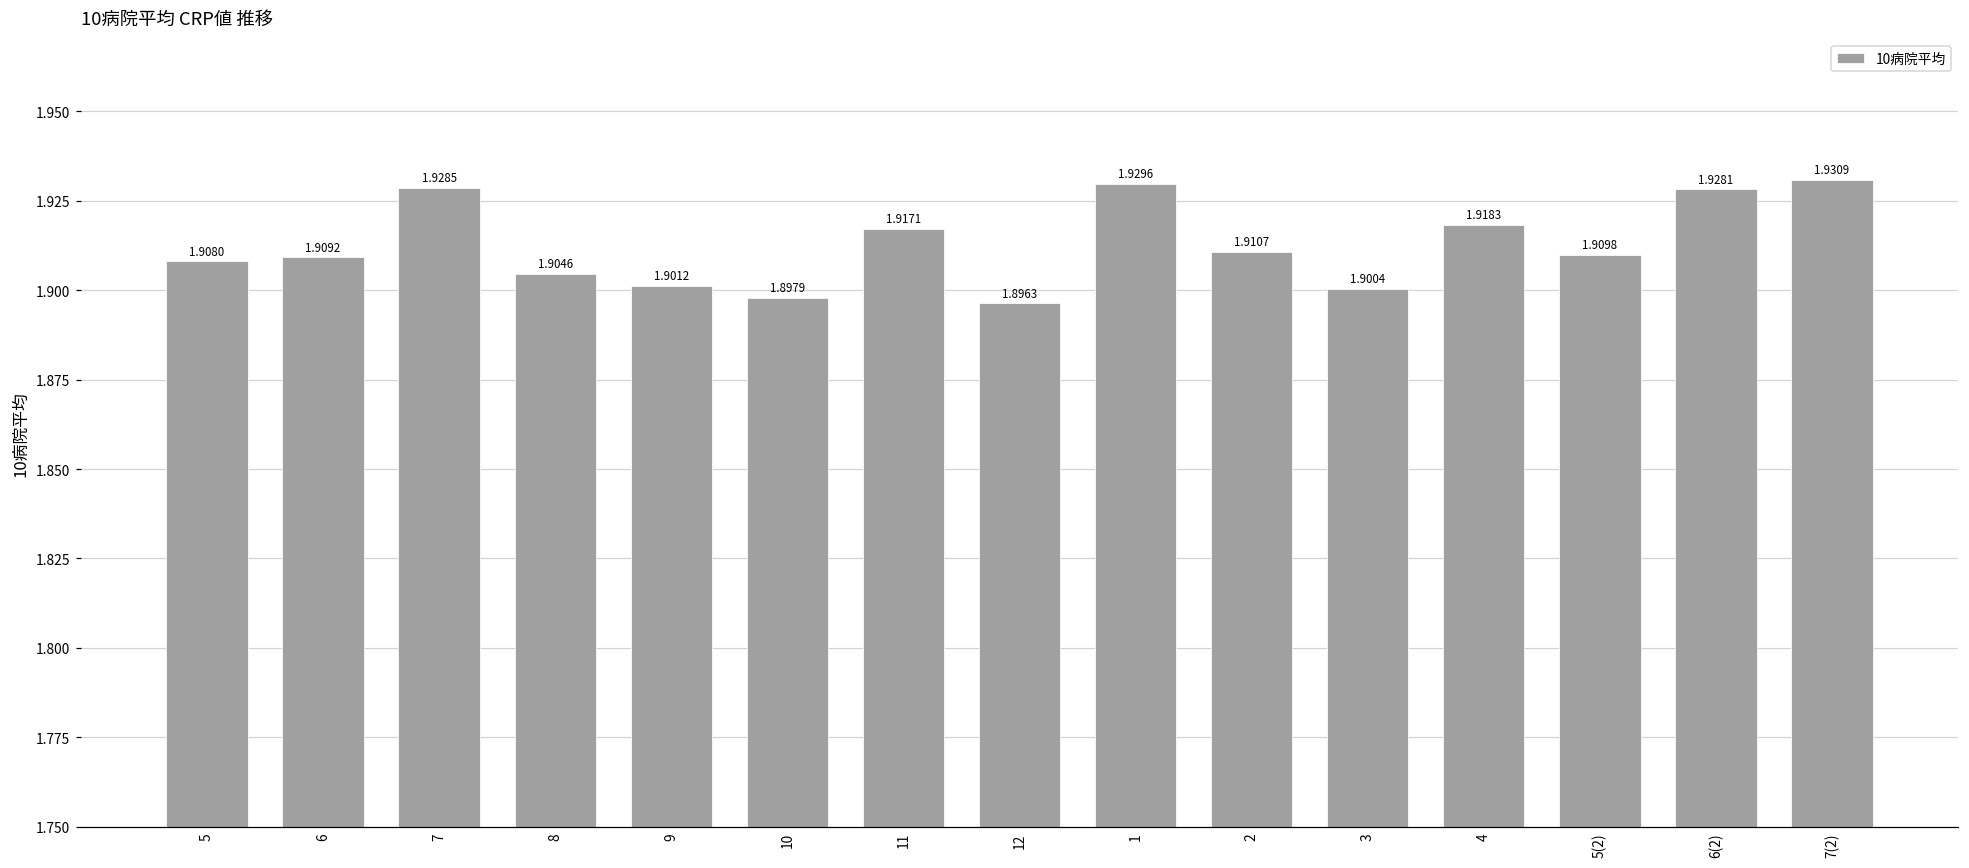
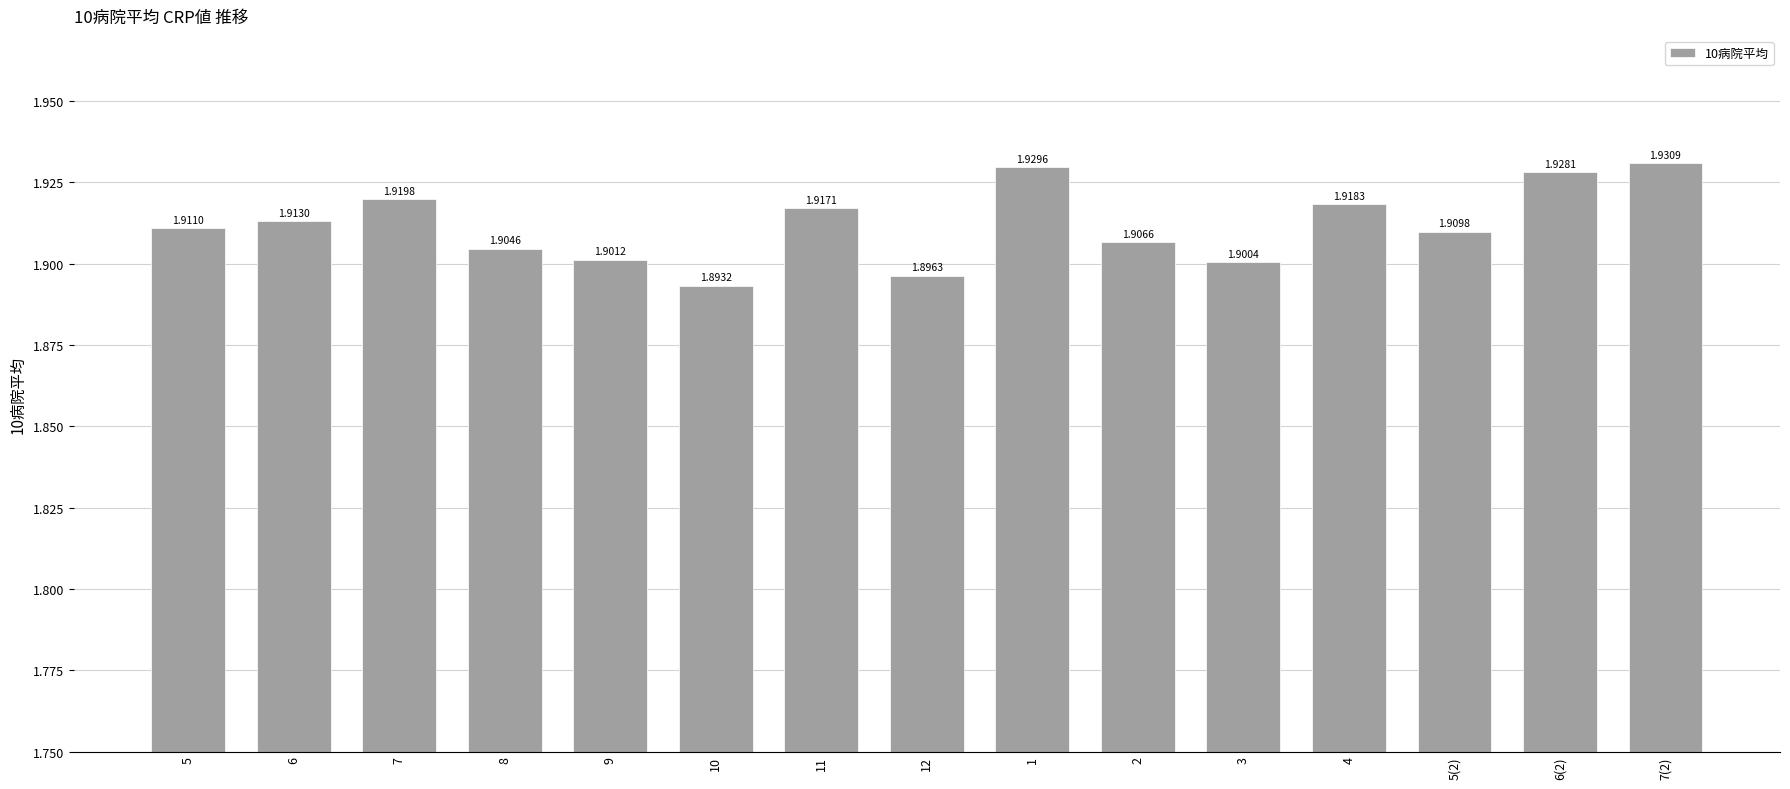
5: 1.9080 -> 1.9110
6: 1.9092 -> 1.9130
7: 1.9285 -> 1.9198
10: 1.8979 -> 1.8932
2: 1.9107 -> 1.9066
